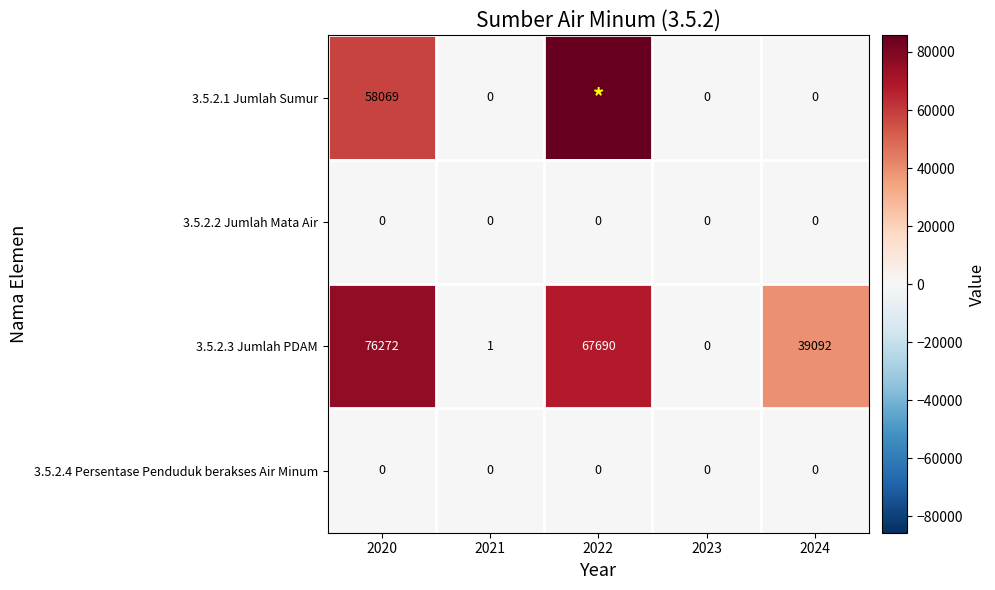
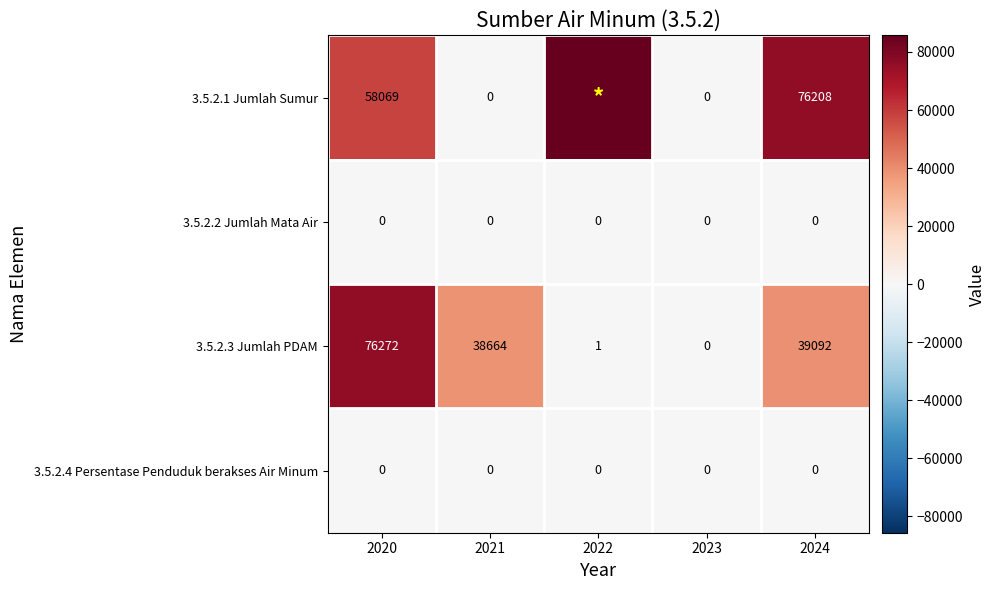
3.5.2.1 Jumlah Sumur, 2024: 0 -> 76208
3.5.2.3 Jumlah PDAM, 2021: 1 -> 38664
3.5.2.3 Jumlah PDAM, 2022: 67690 -> 1
